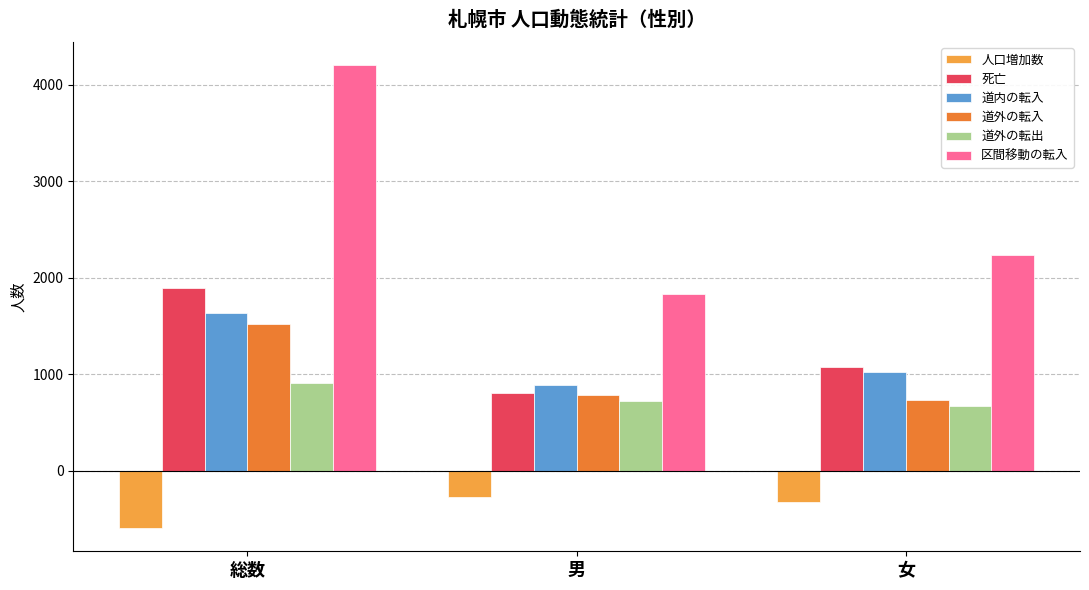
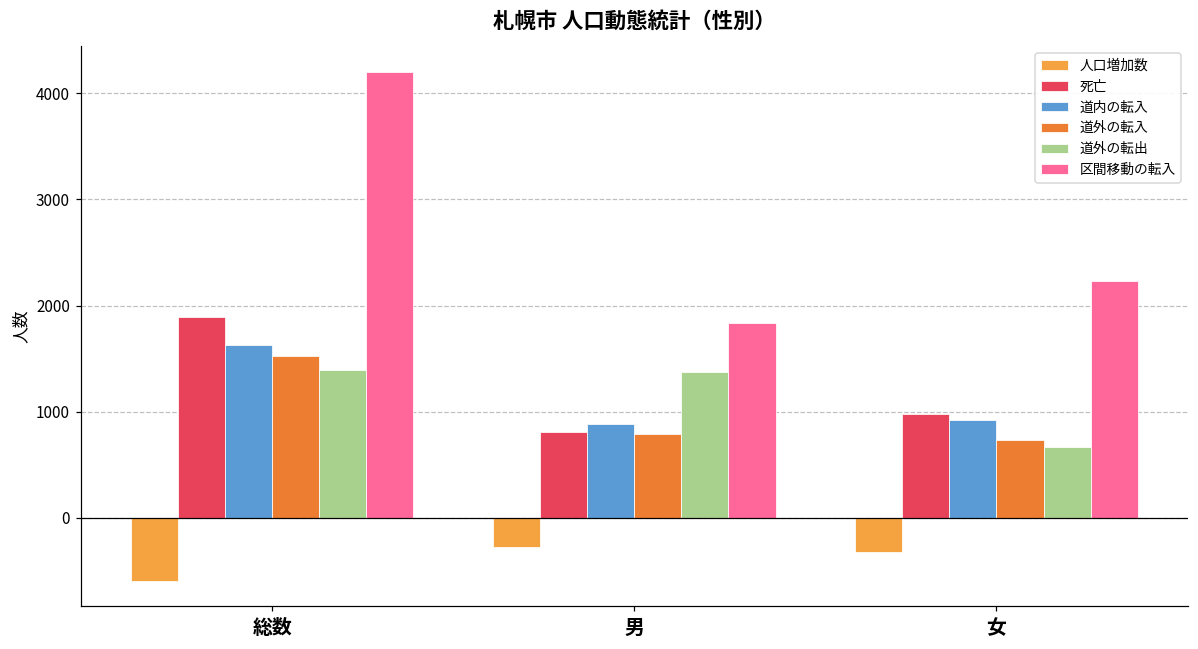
道外の転出, 総数: 900 -> 1400
道外の転出, 男: 700 -> 1400
死亡, 女: 1100 -> 1000
道内の転入, 女: 1000 -> 900
